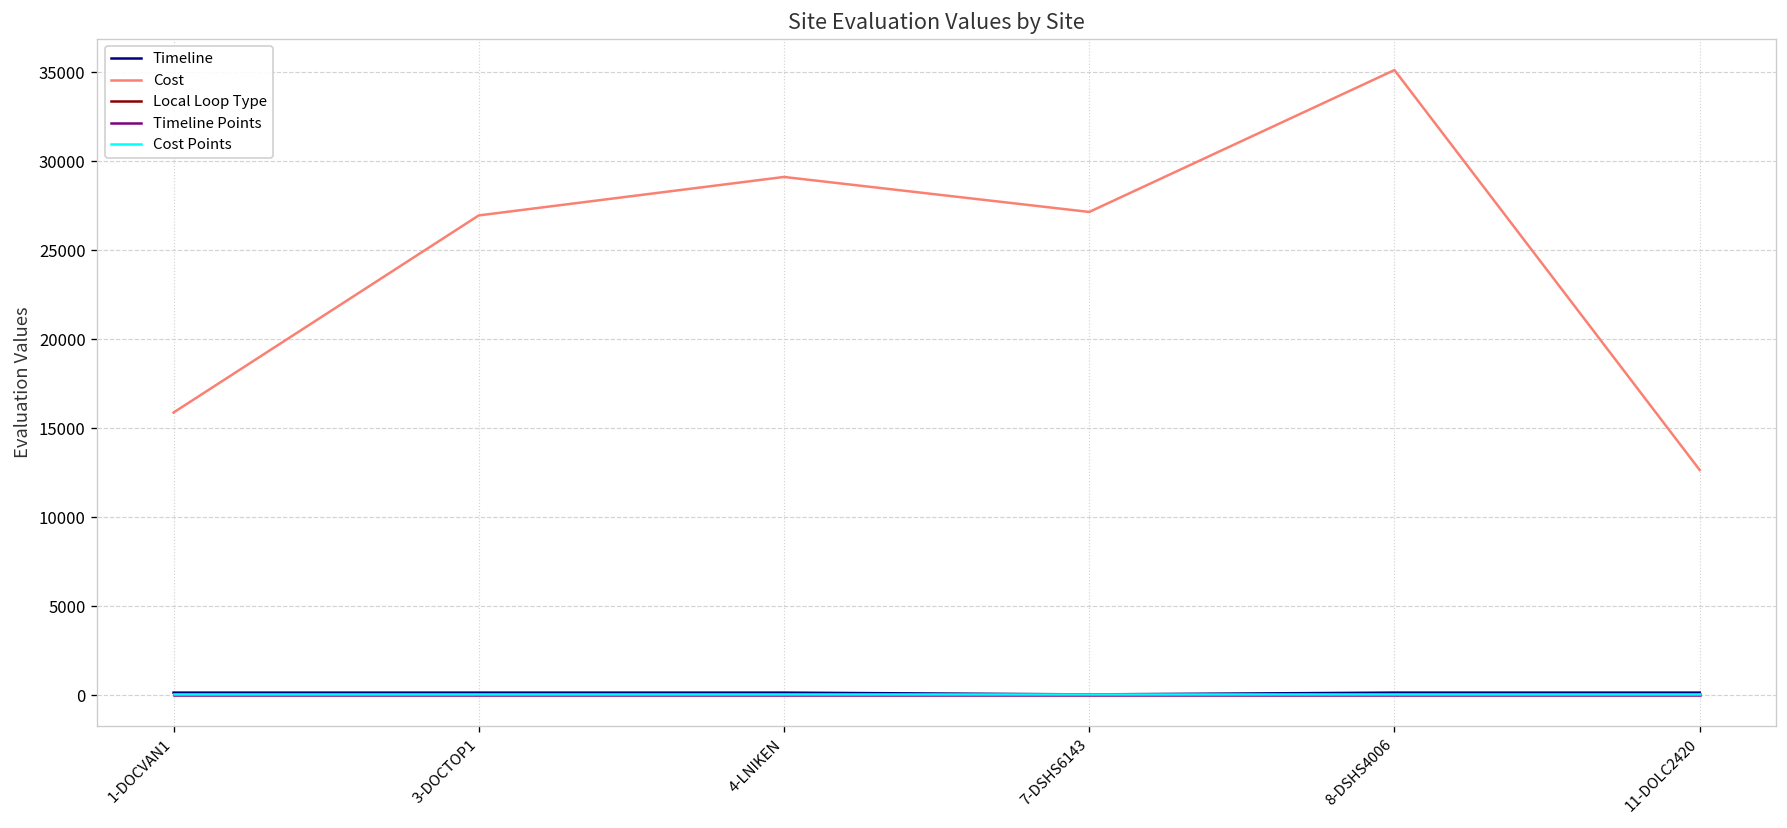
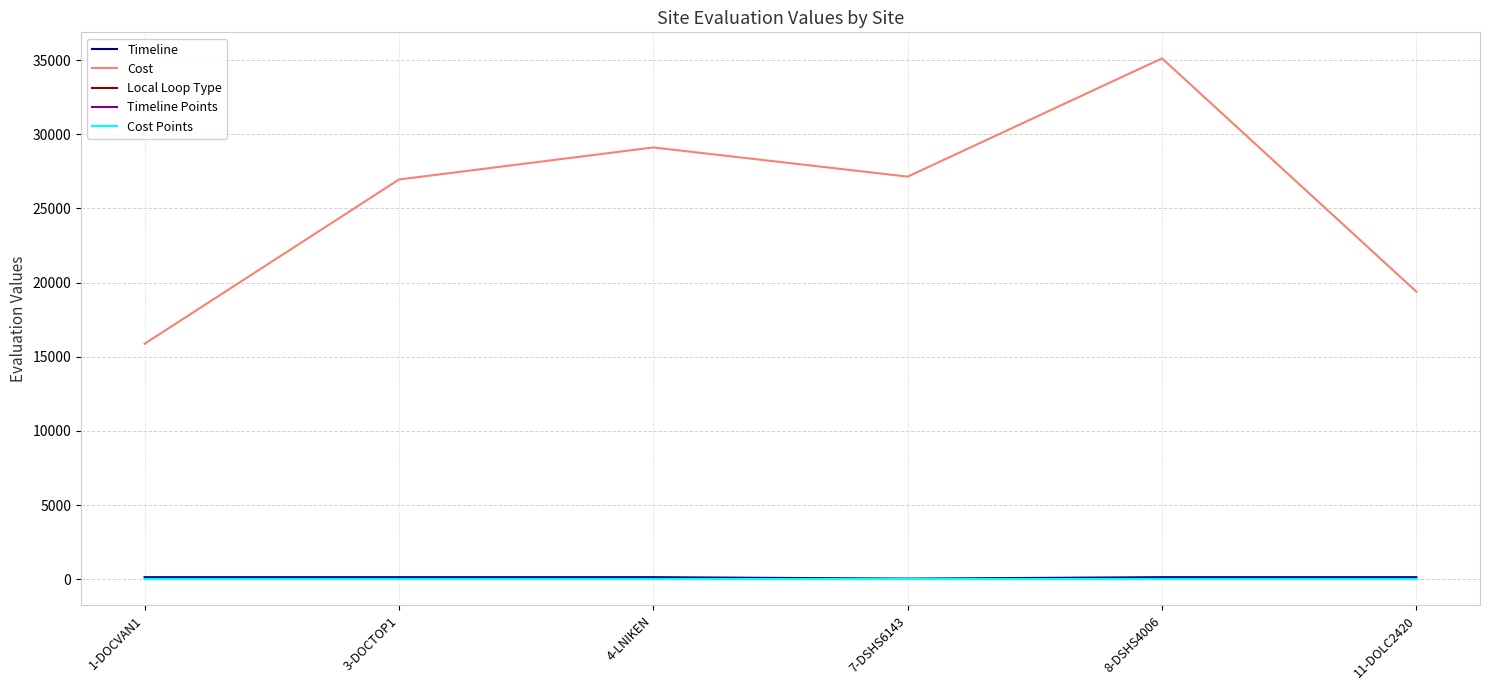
Cost, 11-DOLC2420: 12700 -> 19400
